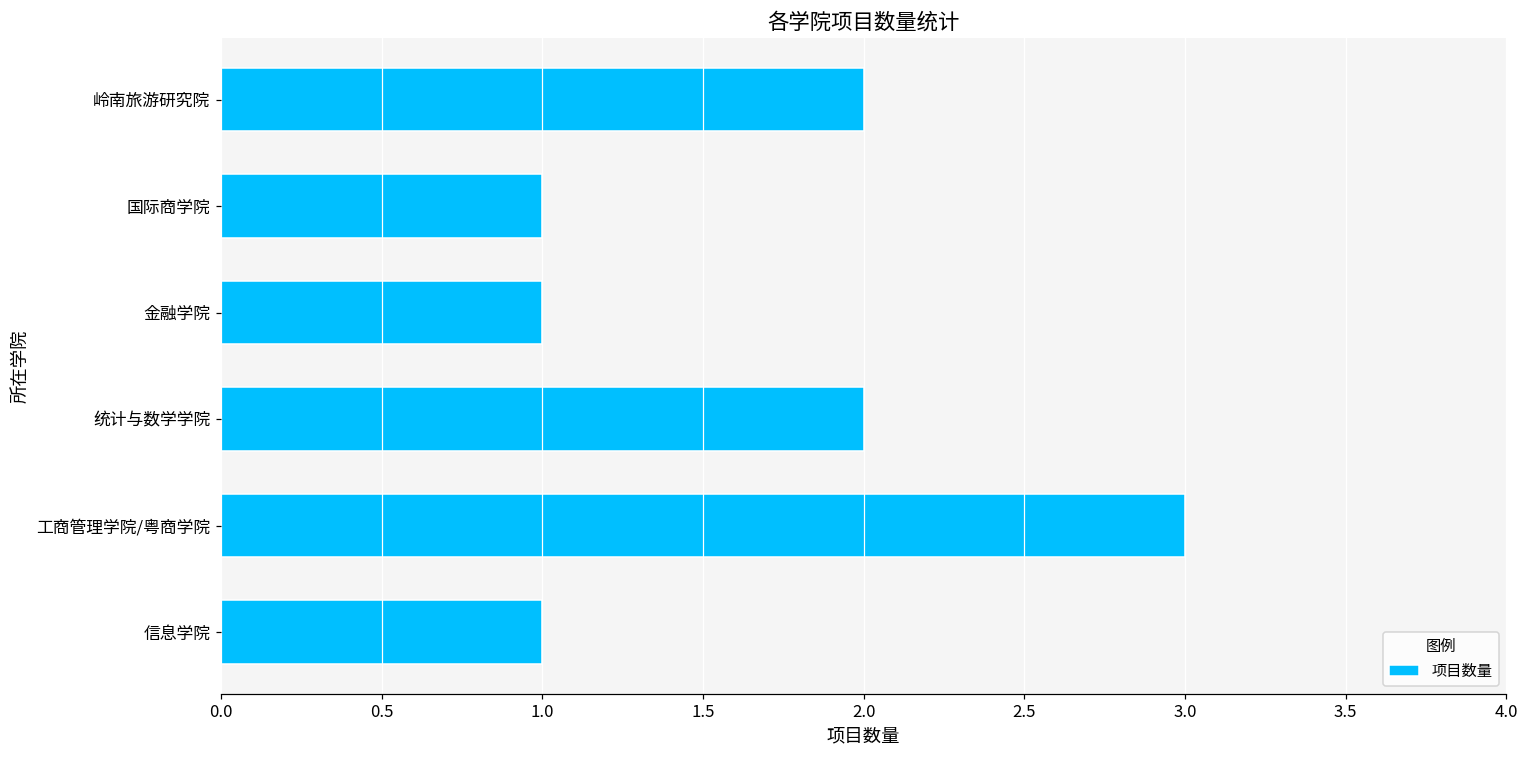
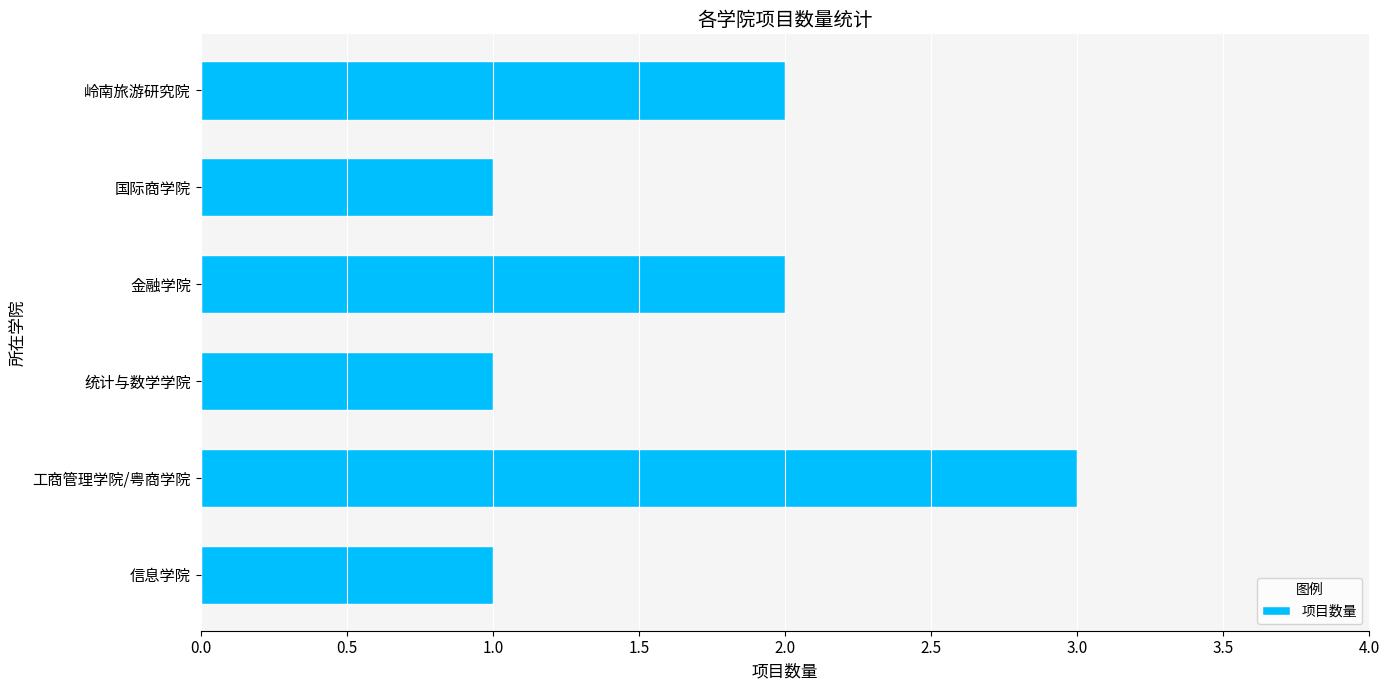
金融学院: 1 -> 2
统计与数学学院: 2 -> 1
